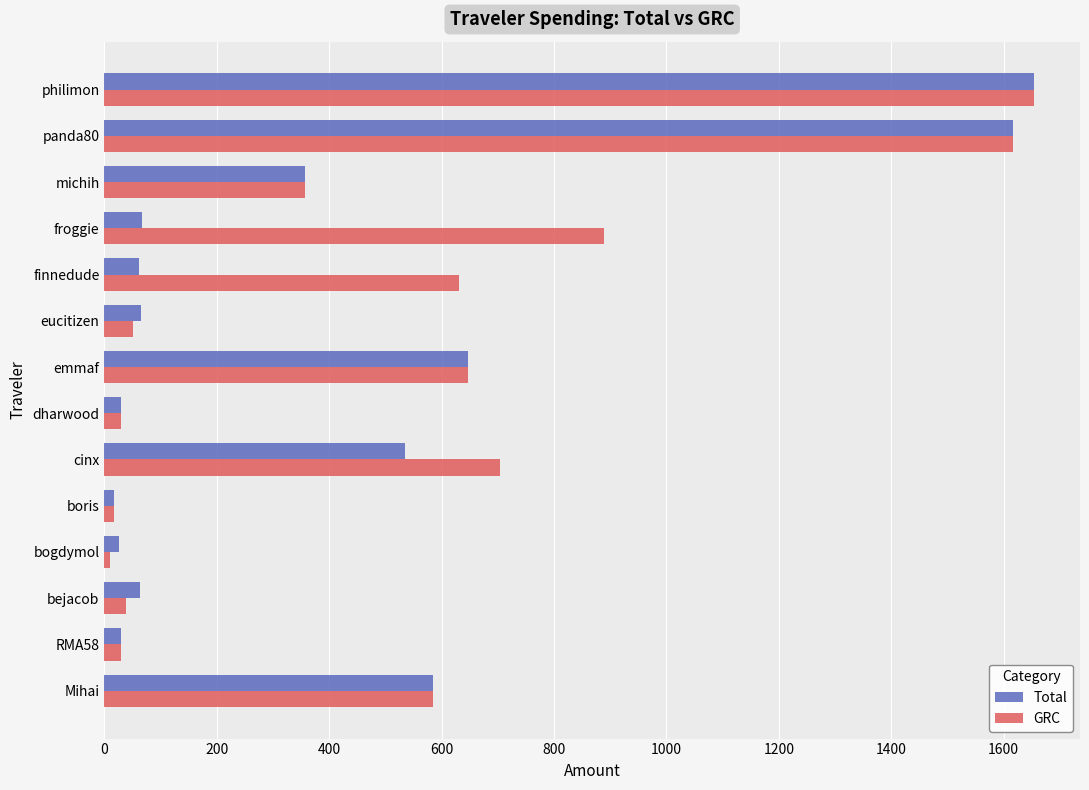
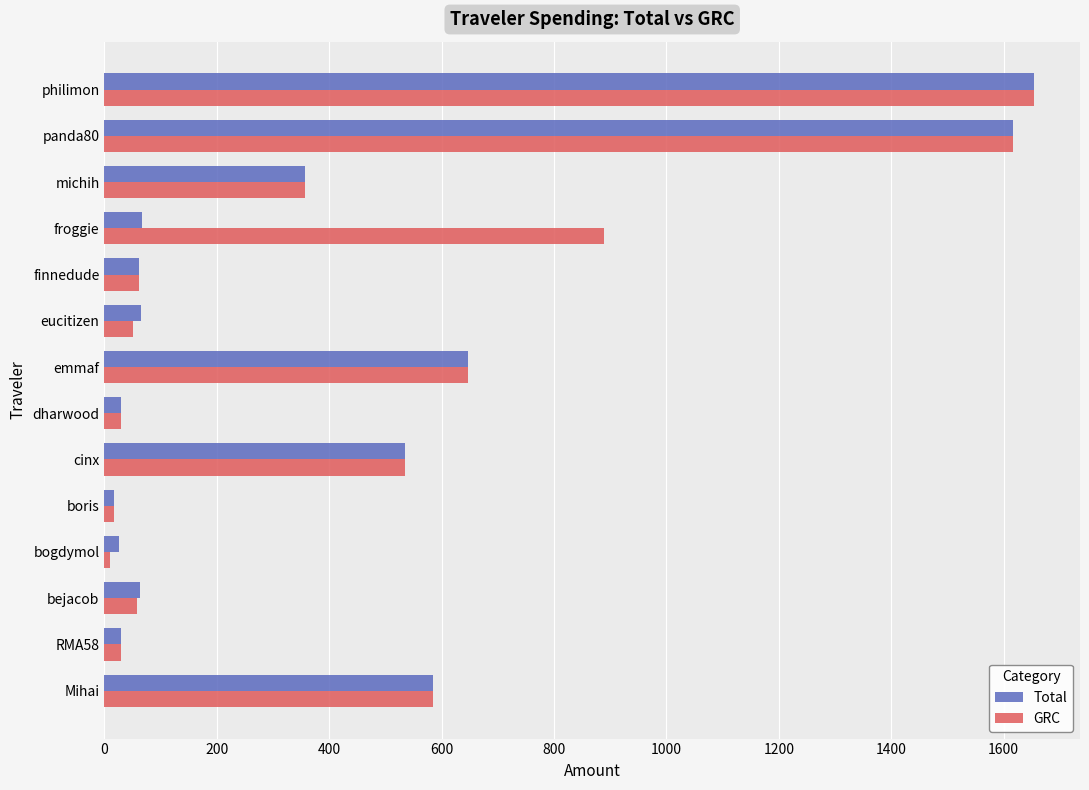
GRC, finnedude: 630 -> 60
GRC, cinx: 700 -> 530
GRC, bejacob: 40 -> 60
